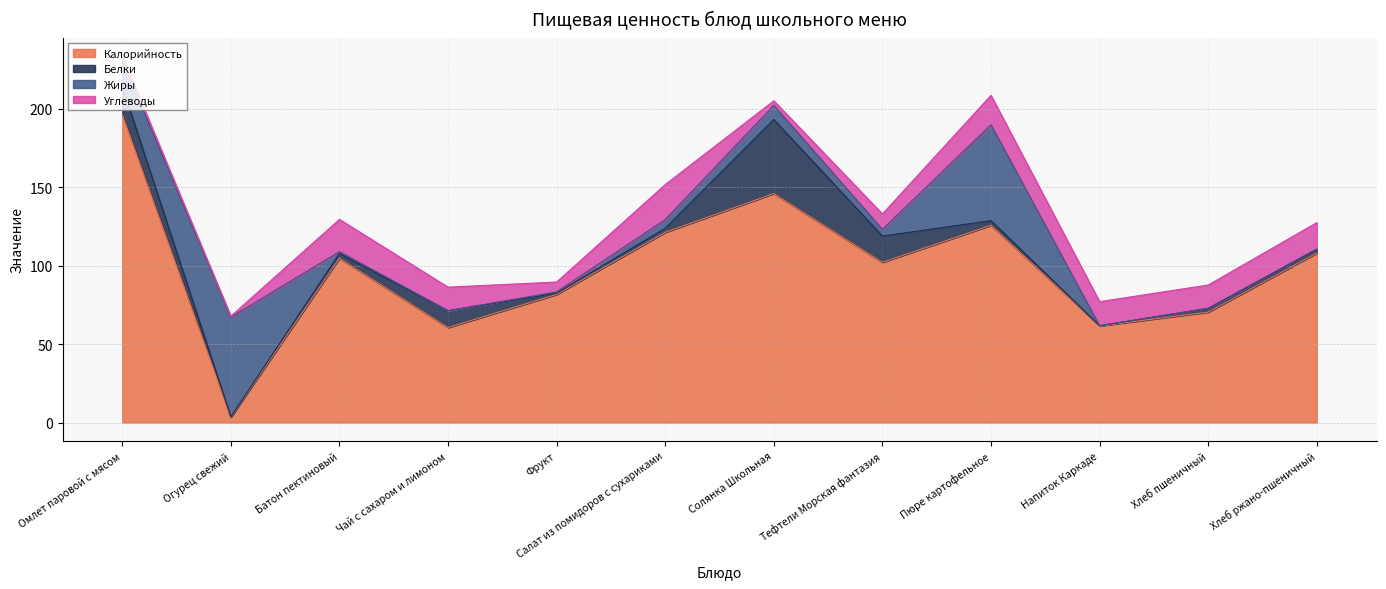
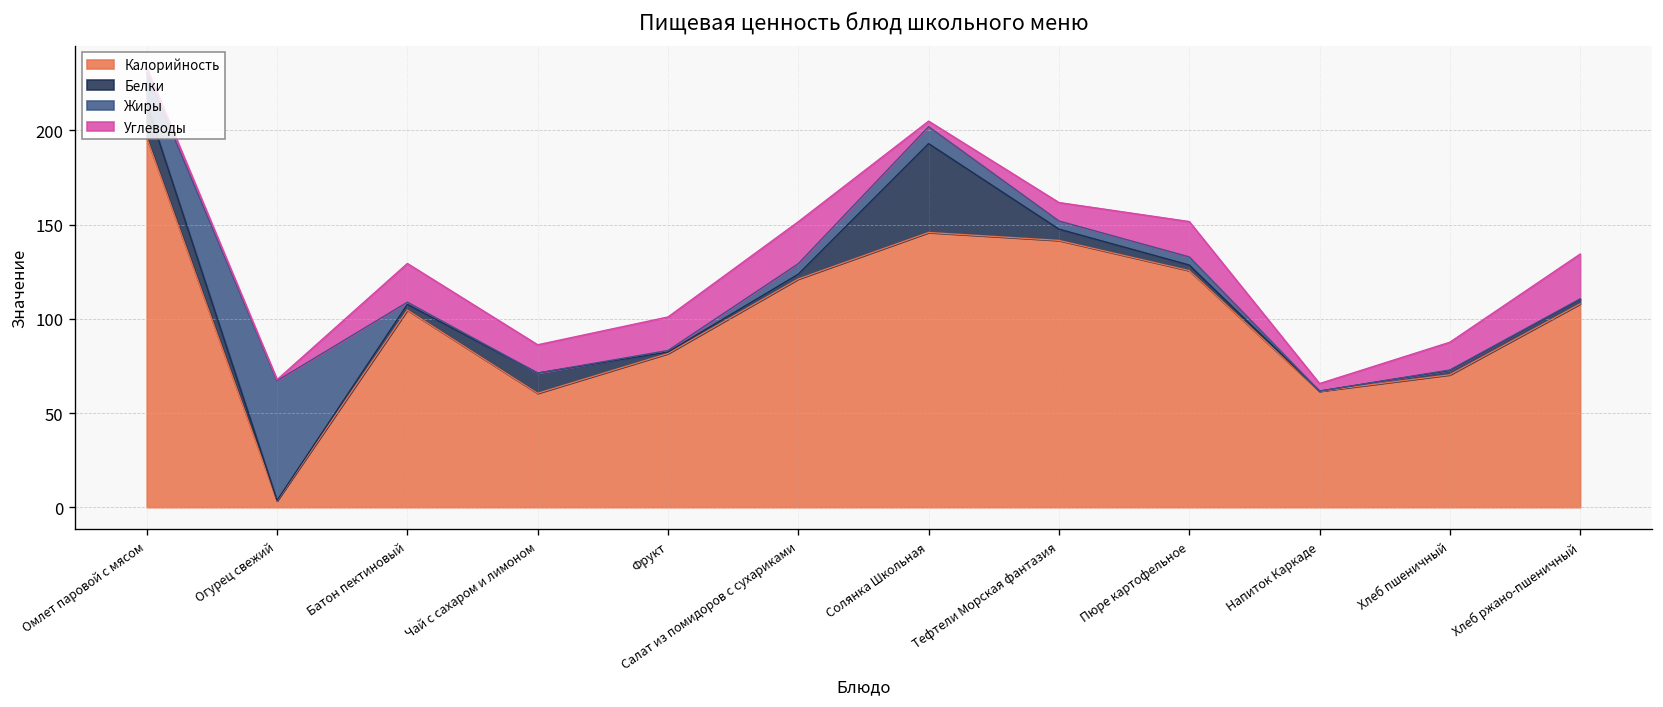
Углеводы, Фрукт: 6 -> 18
Калорийность, Тефтели Морская фантазия: 102 -> 142
Белки, Тефтели Морская фантазия: 17 -> 6
Жиры, Пюре картофельное: 61 -> 4
Углеводы, Напиток Каркаде: 15 -> 4
Углеводы, Хлеб ржано-пшеничный: 17 -> 24
